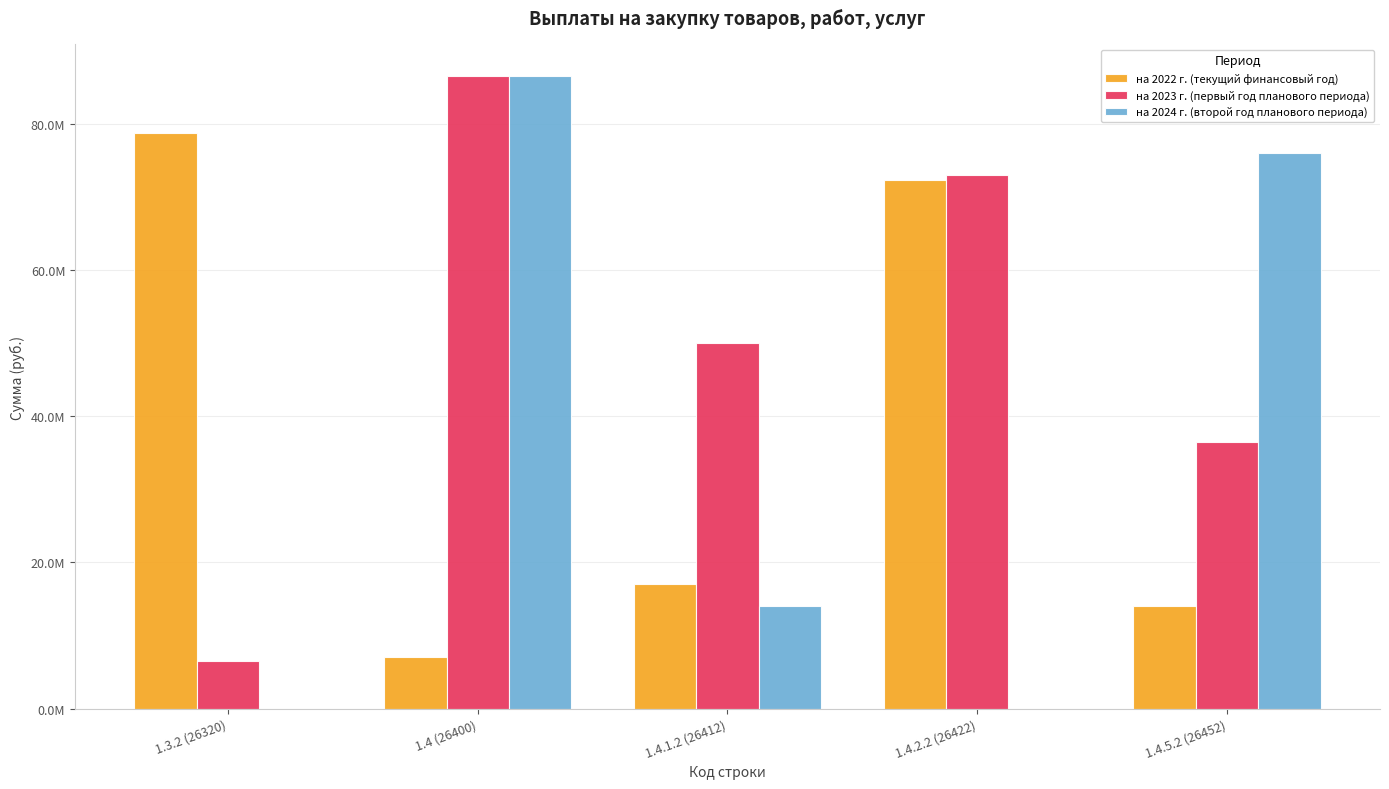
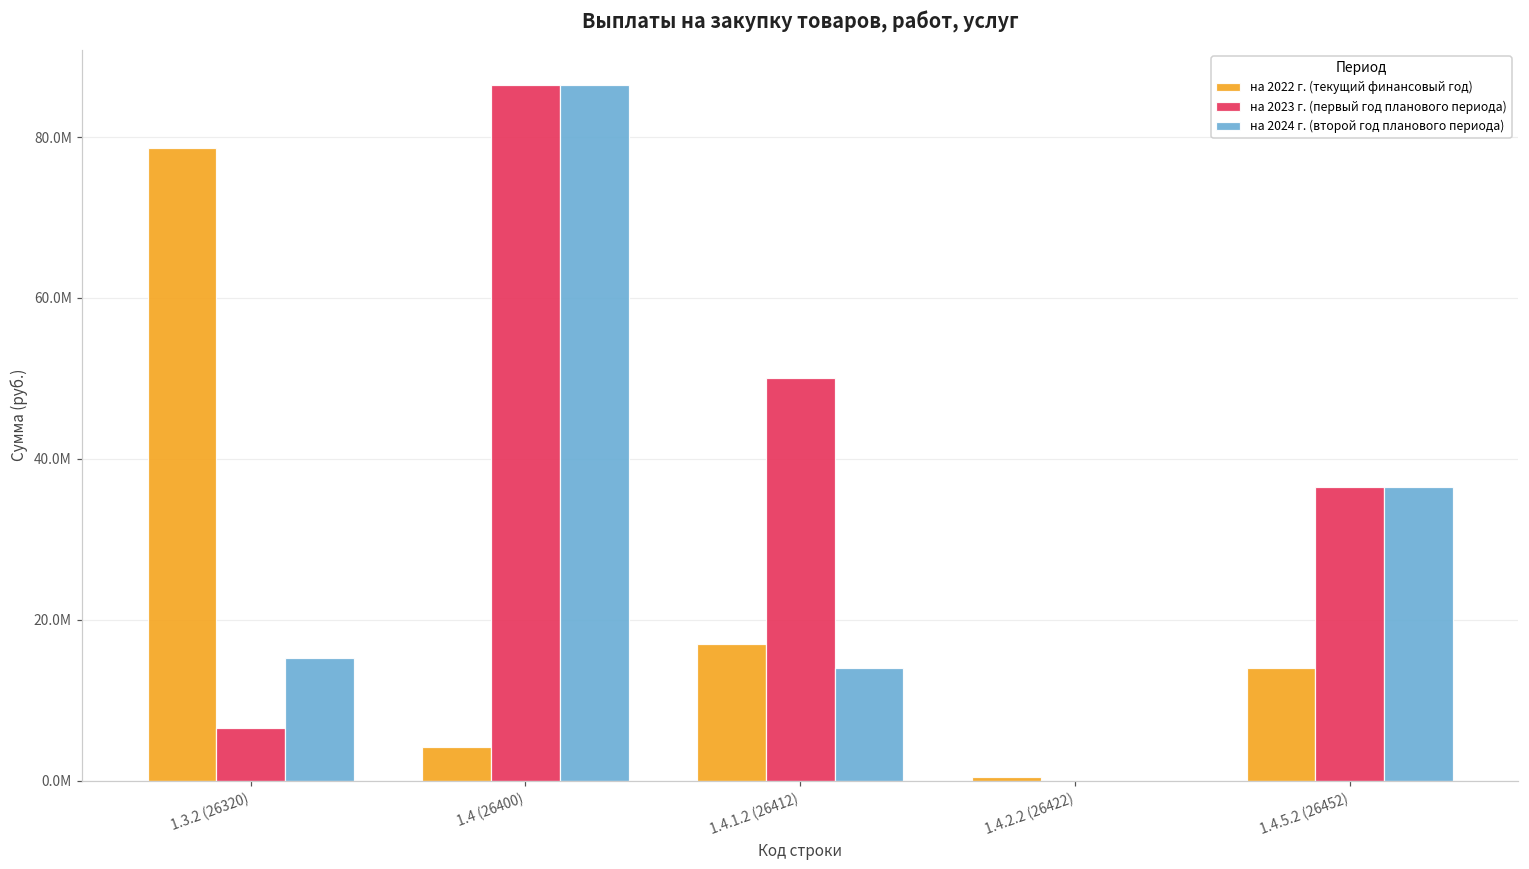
на 2024 г. (второй год планового периода), 1.3.2 (26320): 0 -> 15000000
на 2022 г. (текущий финансовый год), 1.4 (26400): 7000000 -> 4000000
на 2022 г. (текущий финансовый год), 1.4.2.2 (26422): 72000000 -> 1000000
на 2023 г. (первый год планового периода), 1.4.2.2 (26422): 73000000 -> 0
на 2024 г. (второй год планового периода), 1.4.5.2 (26452): 76000000 -> 36000000
